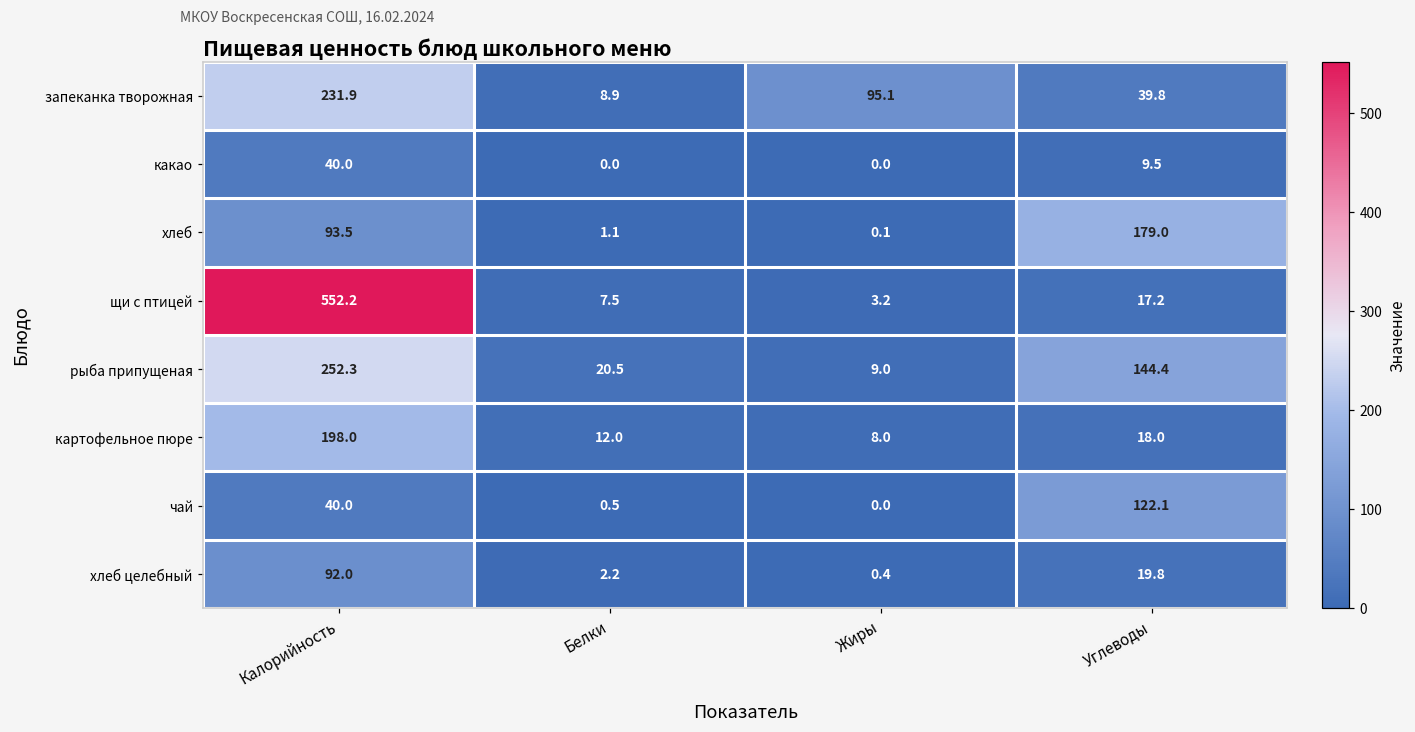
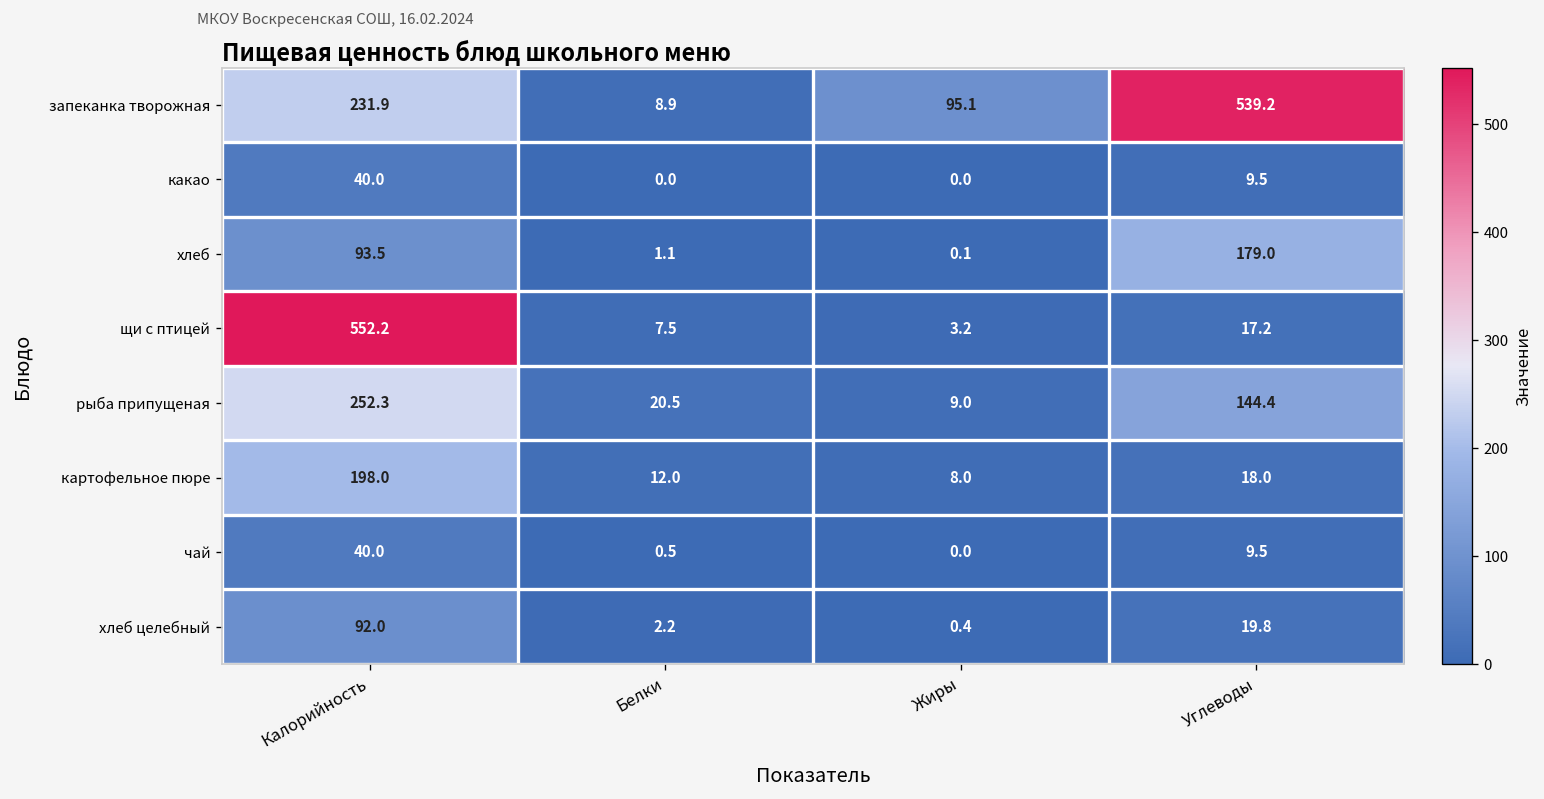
запеканка творожная, Углеводы: 39.8 -> 539.2
чай, Углеводы: 122.1 -> 9.5
